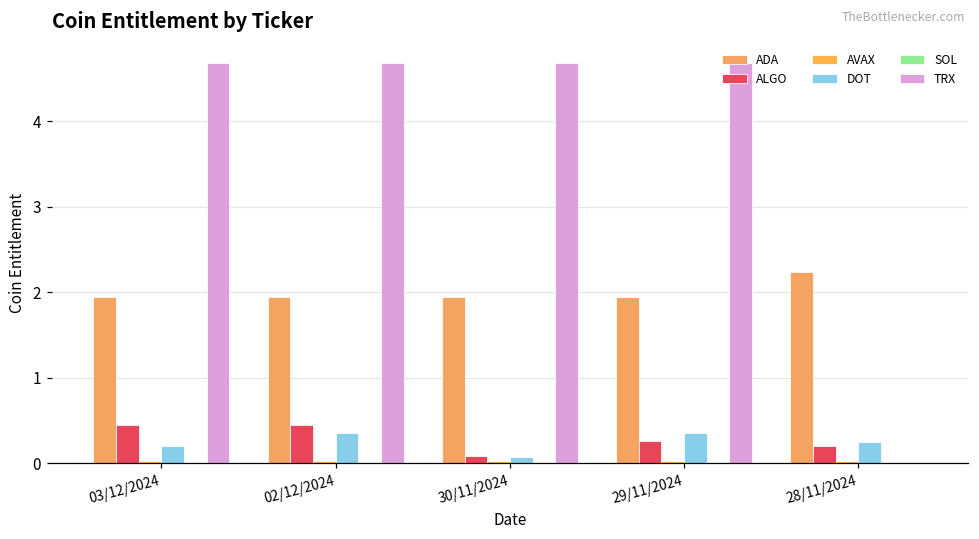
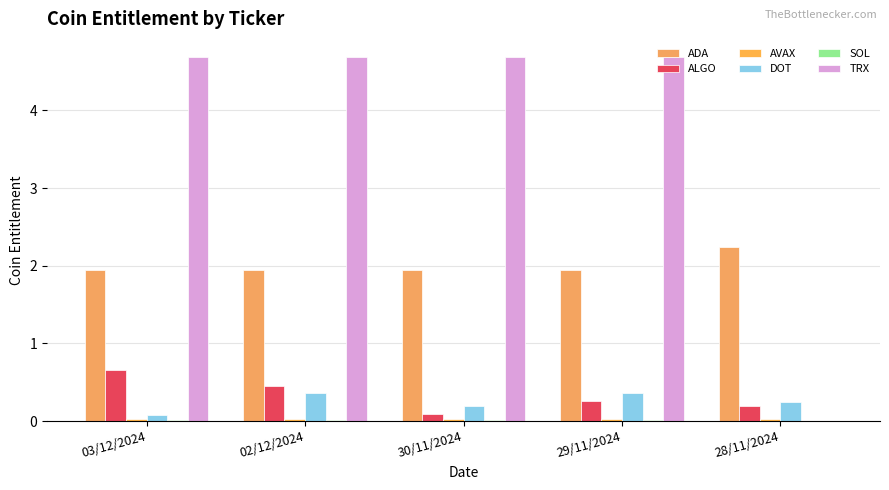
ALGO, 03/12/2024: 0.4 -> 0.7
DOT, 03/12/2024: 0.2 -> 0.1
DOT, 30/11/2024: 0.1 -> 0.2
